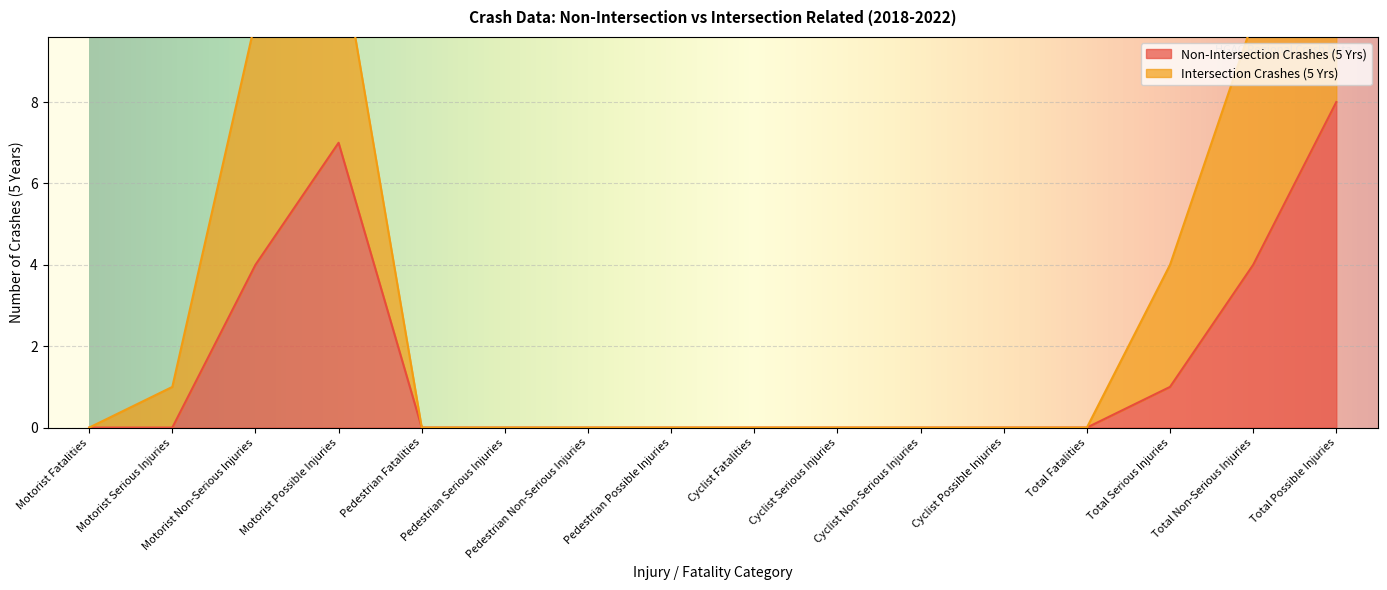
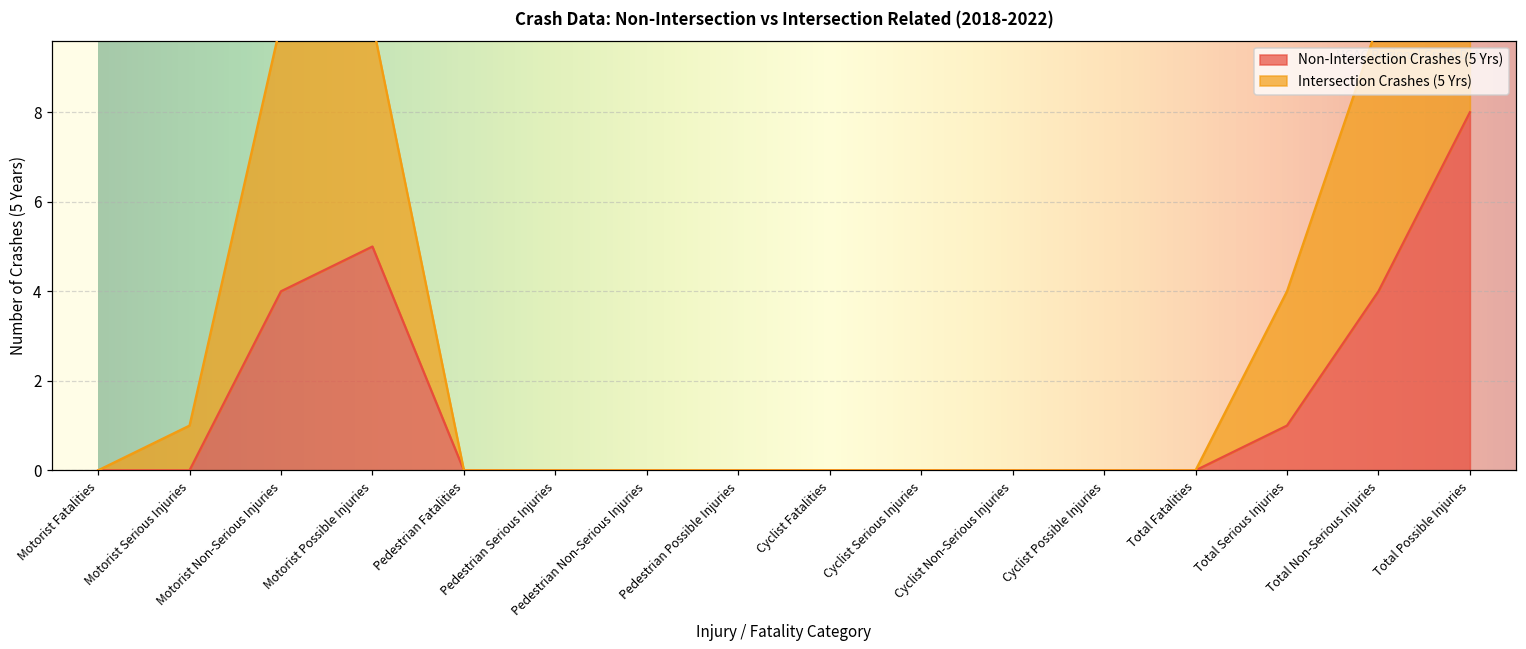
Non-Intersection Crashes (5 Yrs), Motorist Possible Injuries: 7 -> 5
